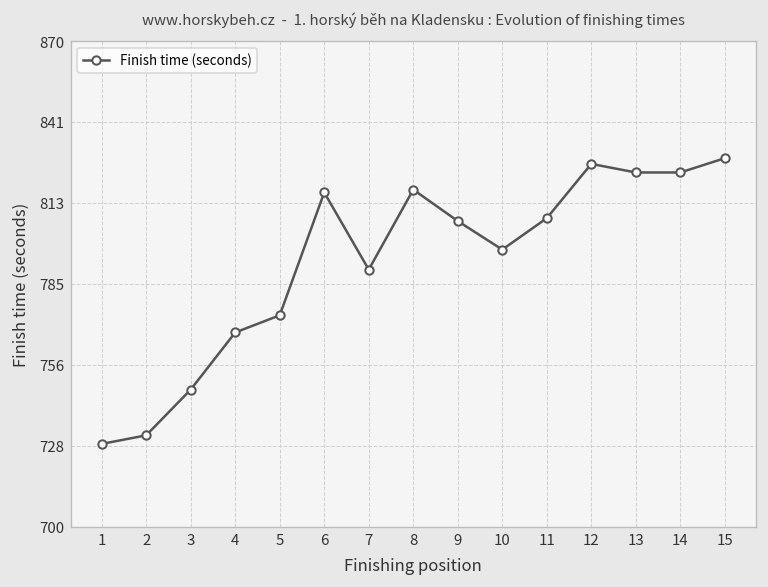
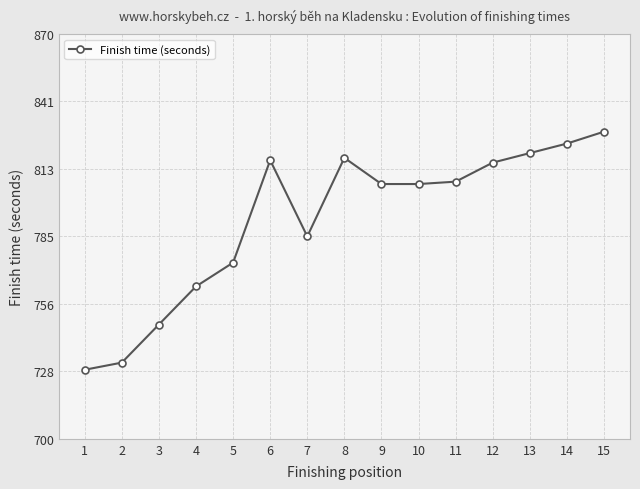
4: 768 -> 764
7: 790 -> 785
10: 797 -> 807
12: 827 -> 816
13: 824 -> 820
